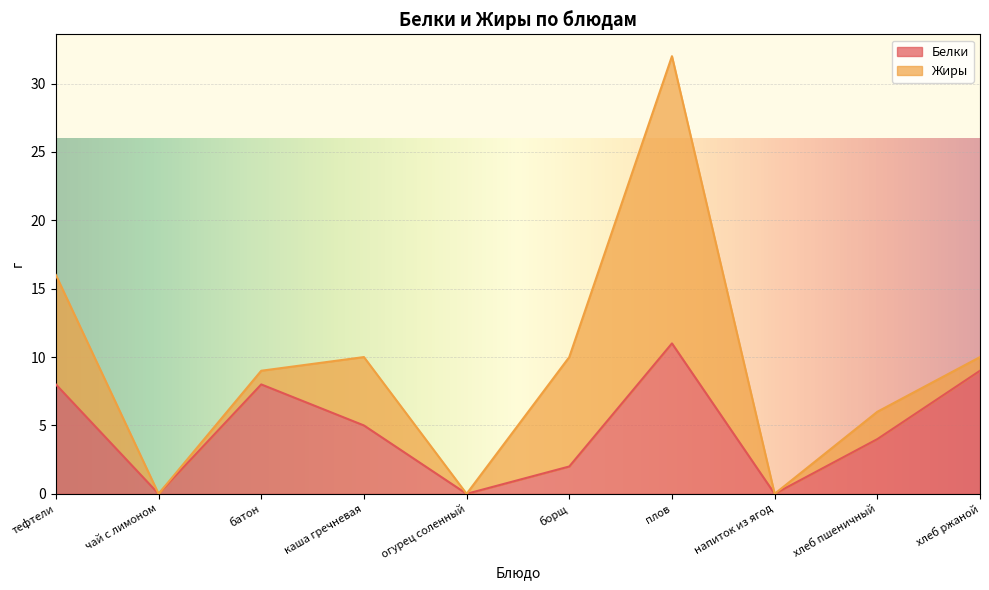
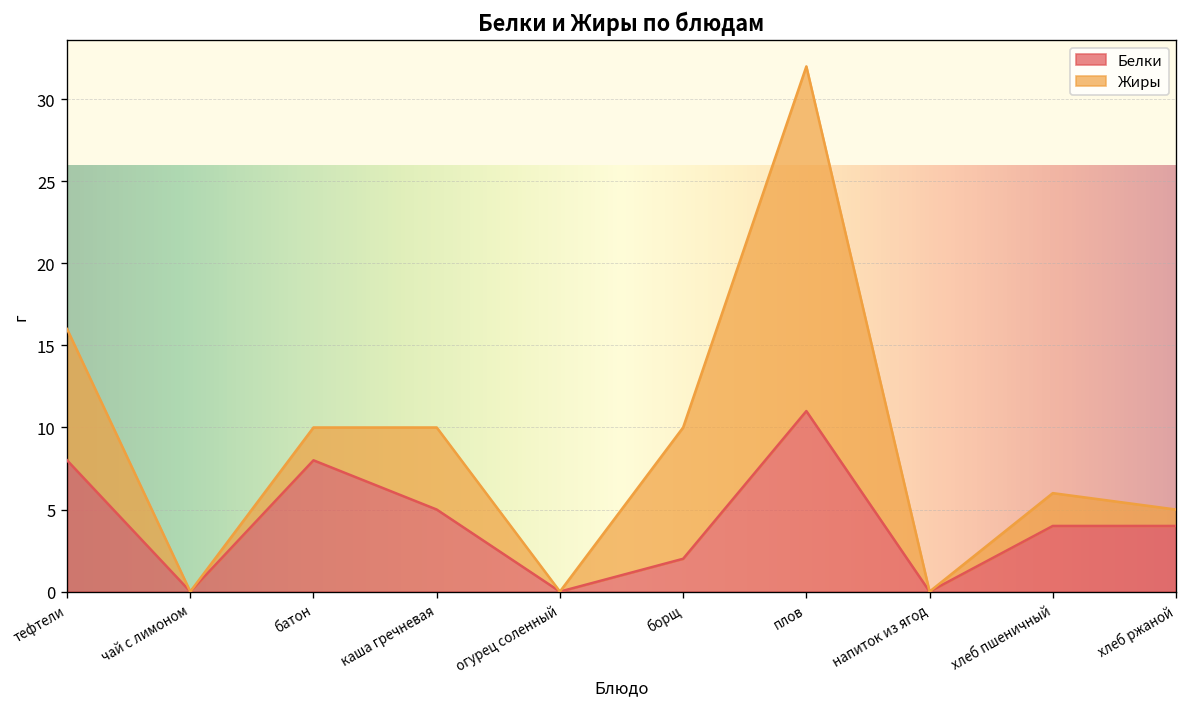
Жиры, батон: 1 -> 2
Белки, хлеб ржаной: 9 -> 4
